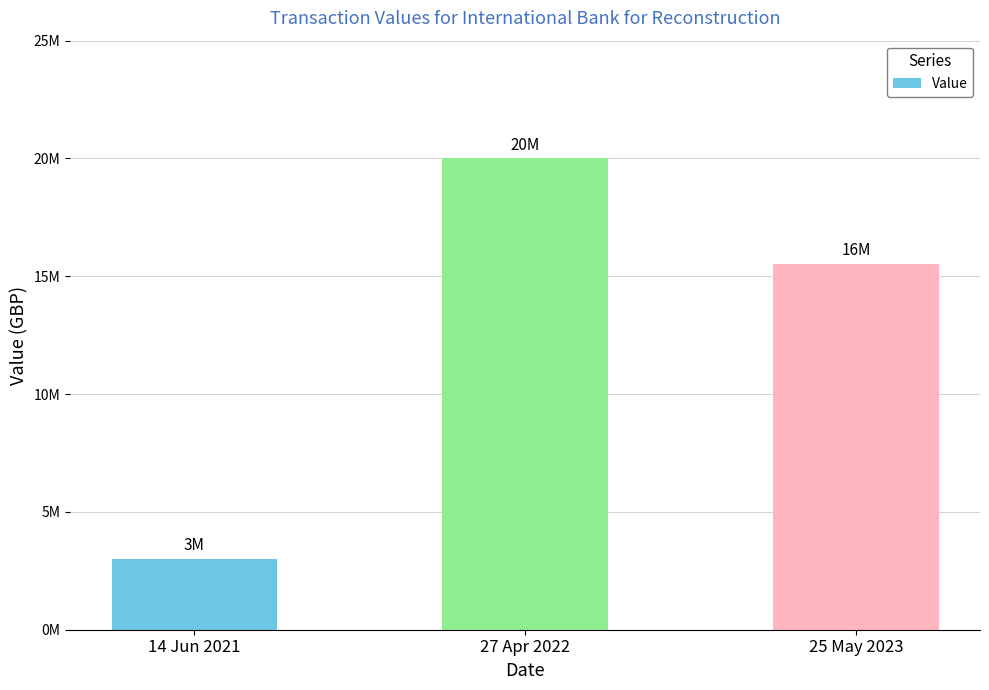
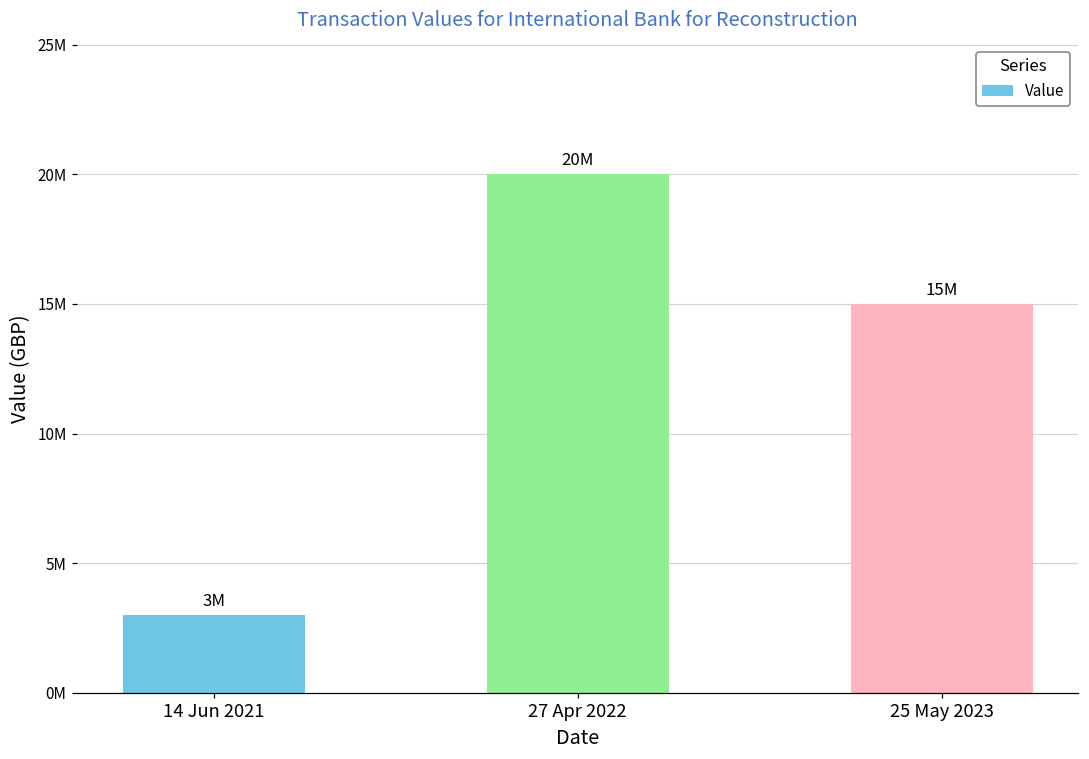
25 May 2023: 16M -> 15M
